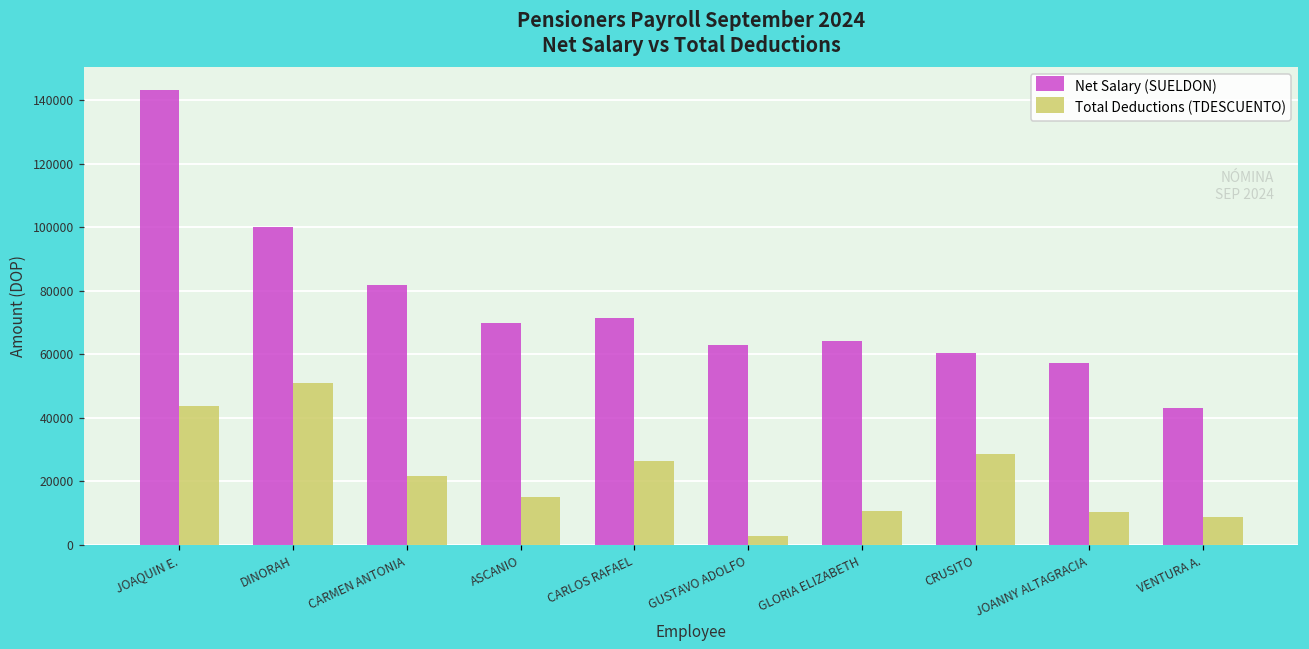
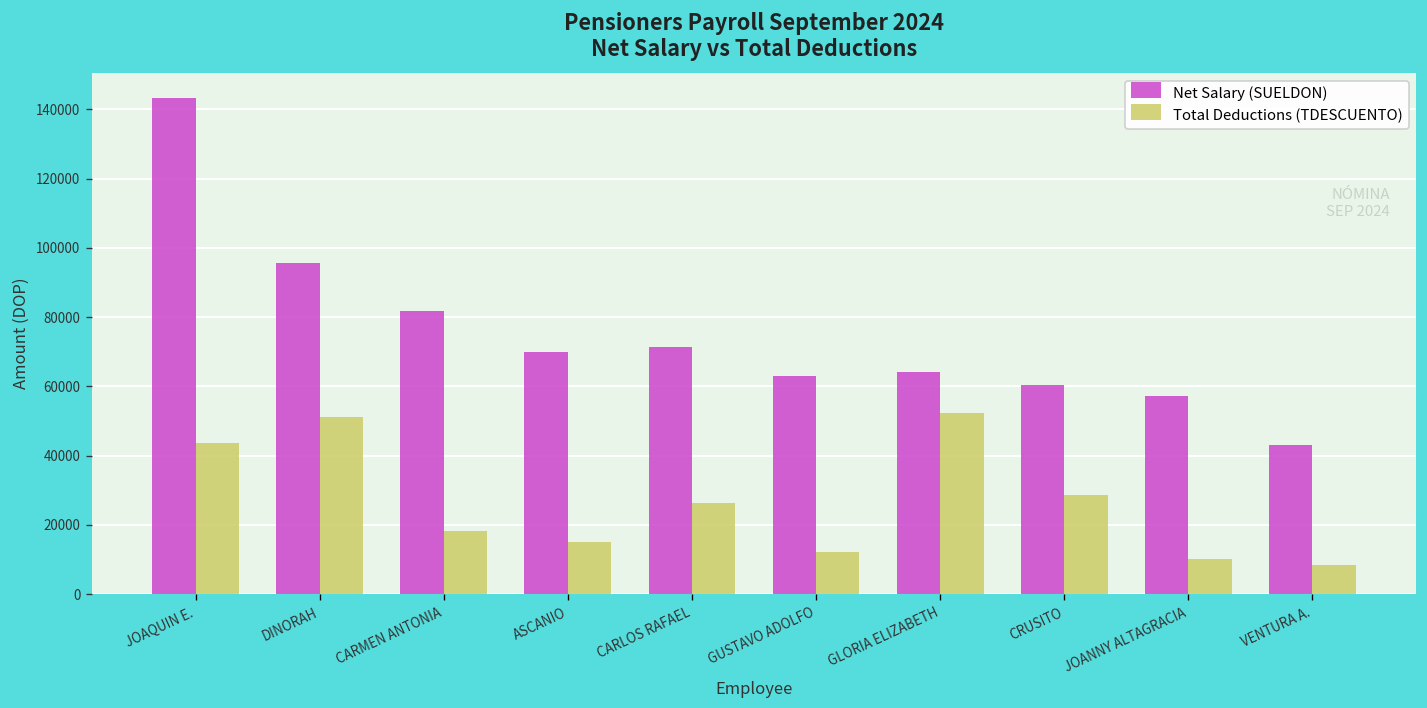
Net Salary (SUELDON), DINORAH: 100000 -> 96000
Total Deductions (TDESCUENTO), CARMEN ANTONIA: 22000 -> 18000
Total Deductions (TDESCUENTO), GUSTAVO ADOLFO: 3000 -> 12000
Total Deductions (TDESCUENTO), GLORIA ELIZABETH: 11000 -> 52000
